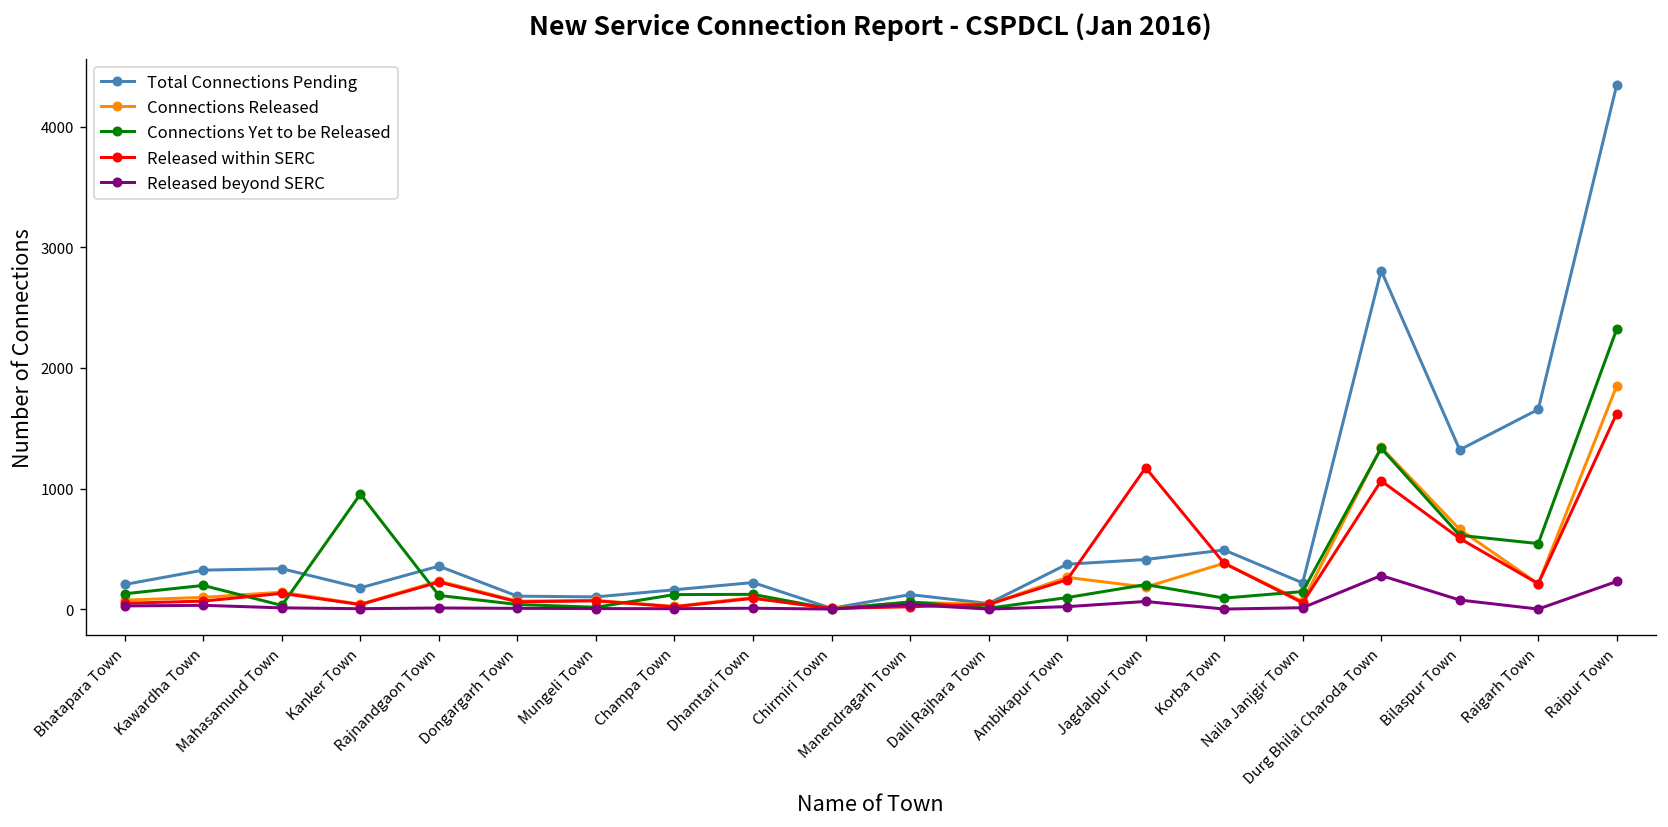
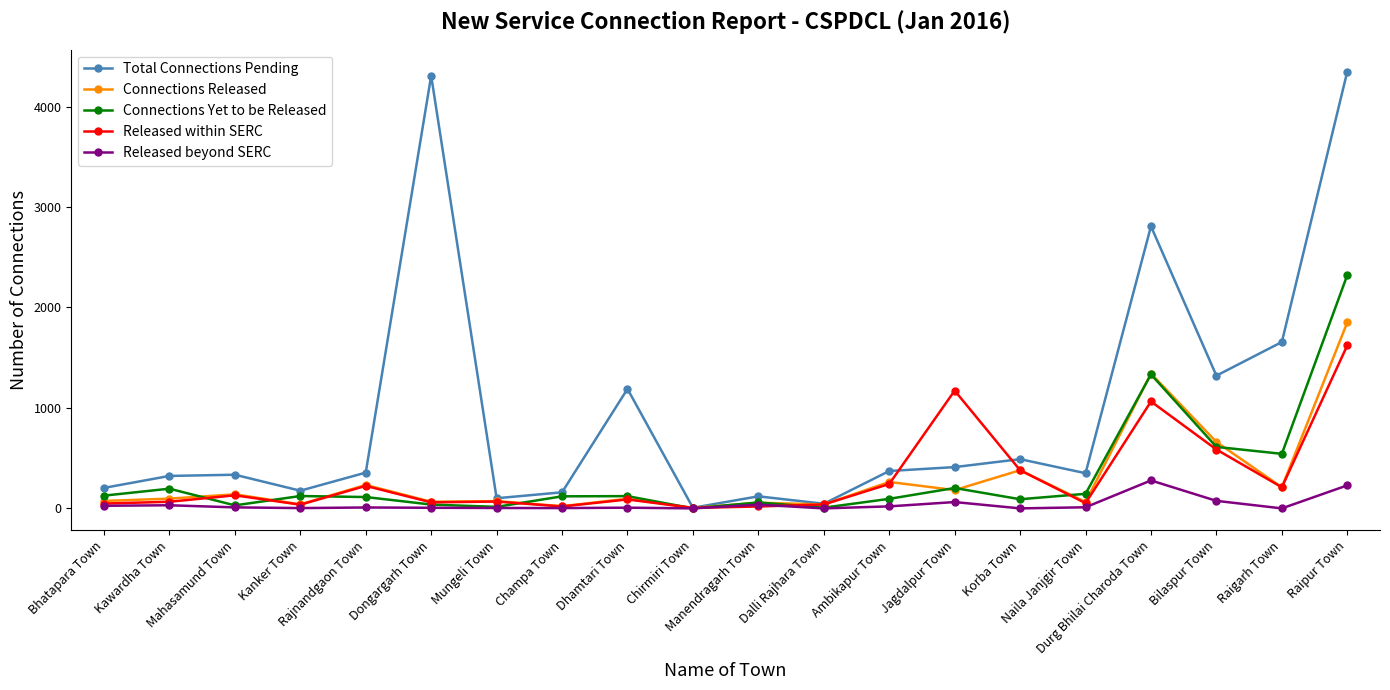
Connections Yet to be Released, Kanker Town: 950 -> 120
Total Connections Pending, Dongargarh Town: 110 -> 4310
Total Connections Pending, Dhamtari Town: 220 -> 1190
Total Connections Pending, Naila Janjgir Town: 220 -> 350
